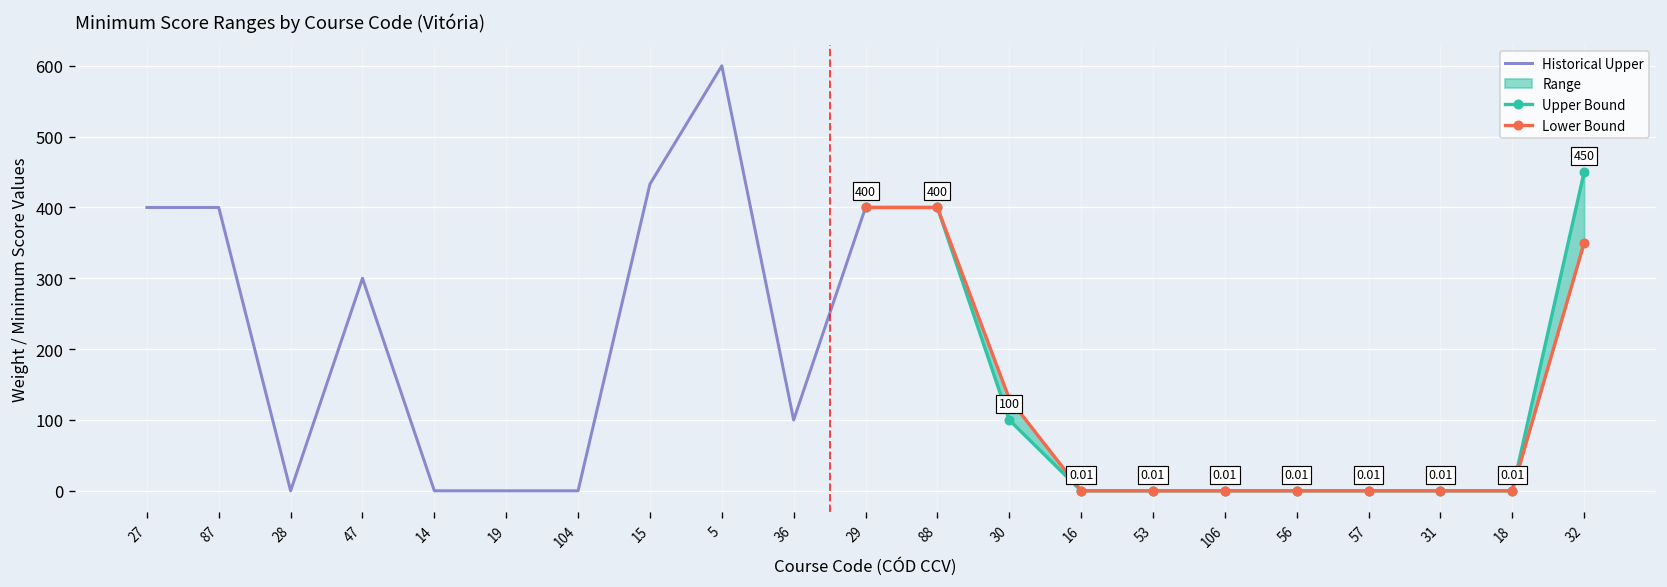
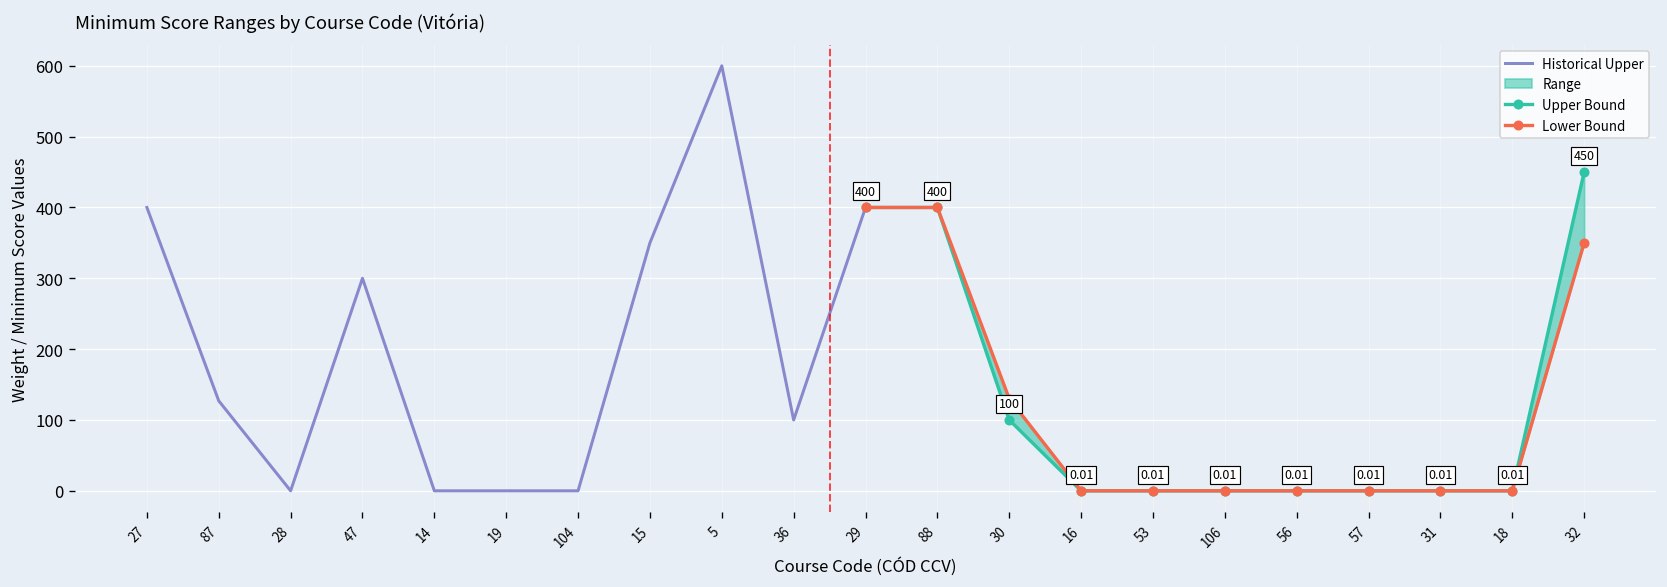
Historical Upper, 87: 400 -> 130
Historical Upper, 15: 430 -> 350
